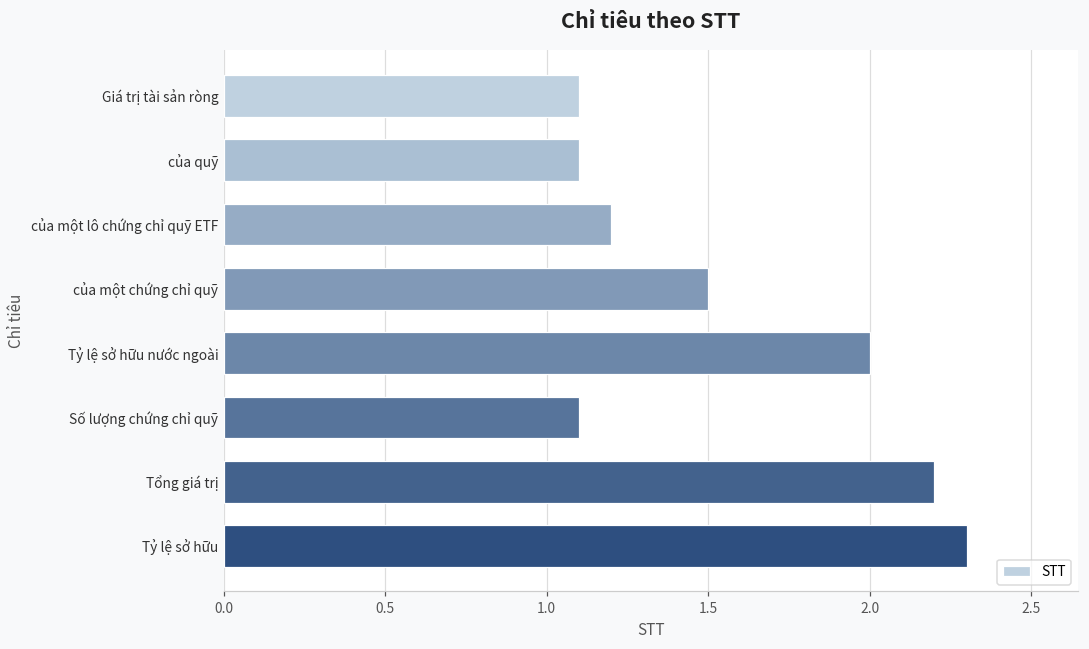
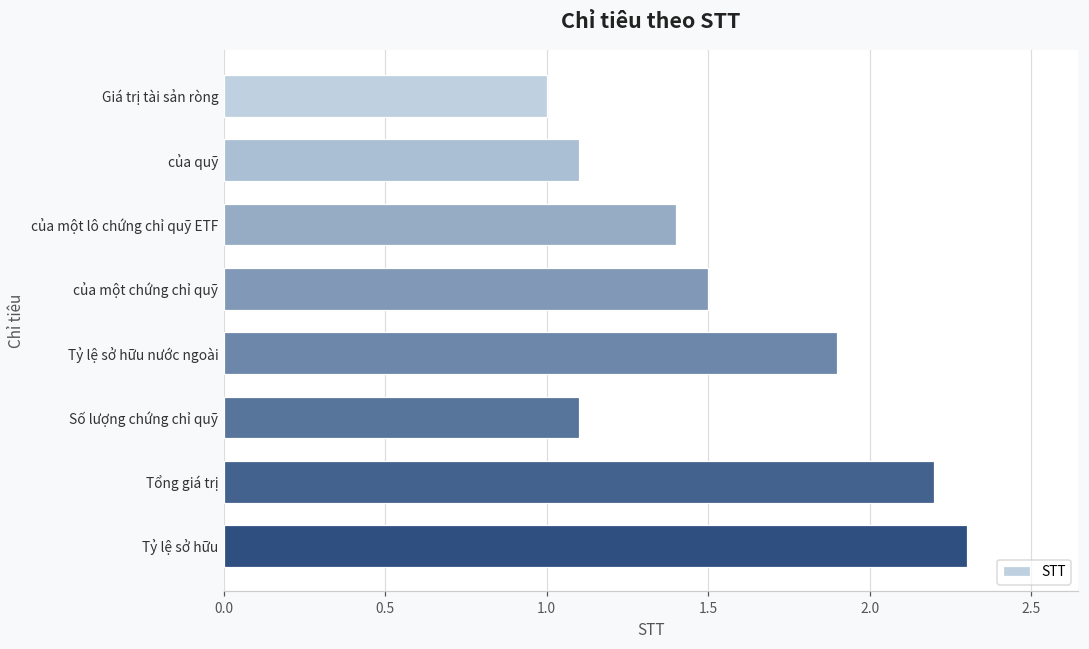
Giá trị tài sản ròng: 1.1 -> 1.0
của một lô chứng chỉ quỹ ETF: 1.2 -> 1.4
Tỷ lệ sở hữu nước ngoài: 2.0 -> 1.9
